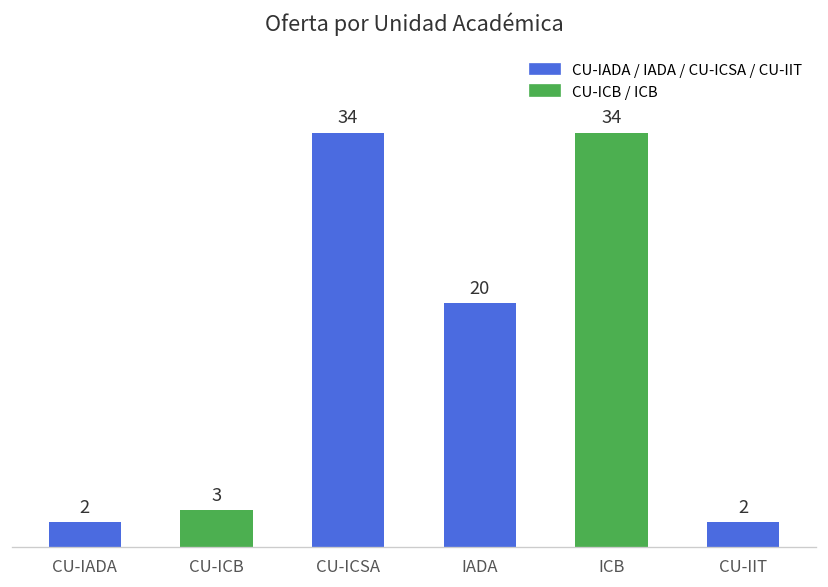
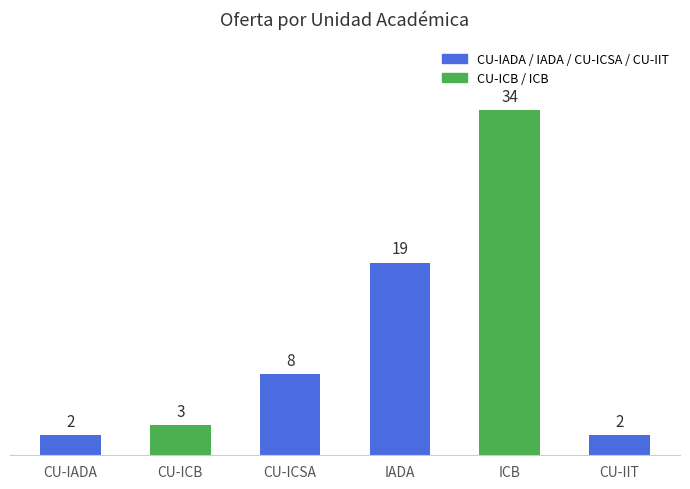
CU-ICSA: 34 -> 8
IADA: 20 -> 19
